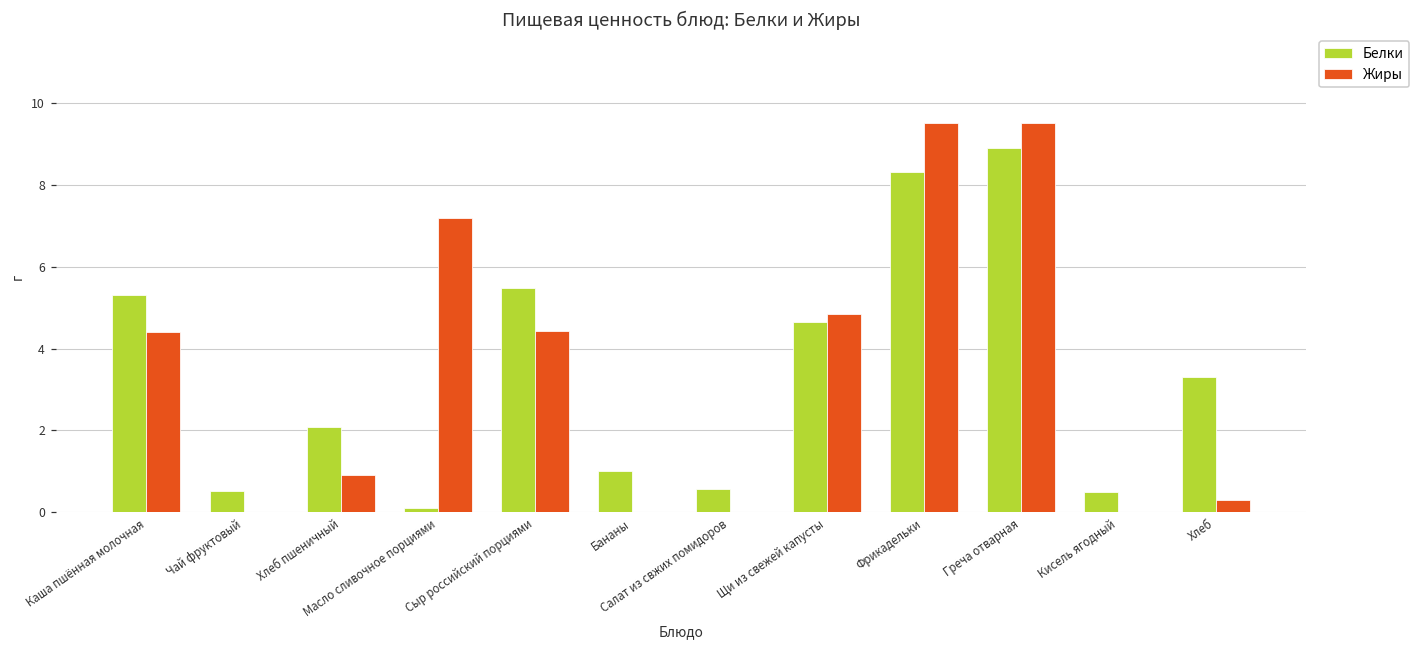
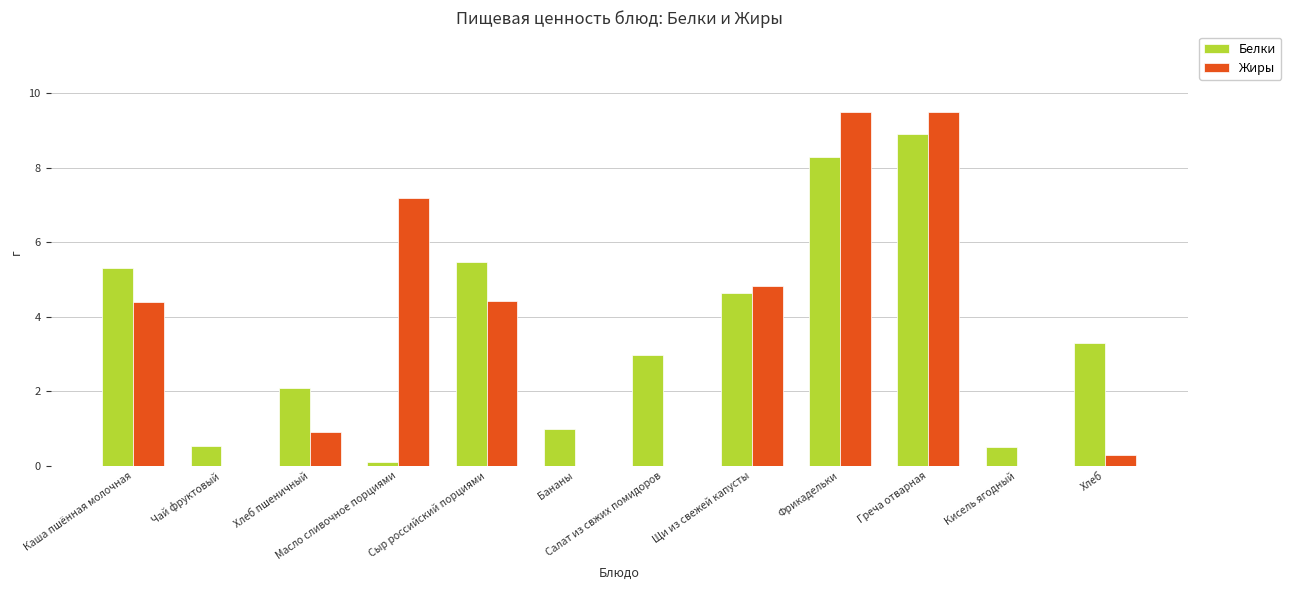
Белки, Салат из свжих помидоров: 0.6 -> 3.0
